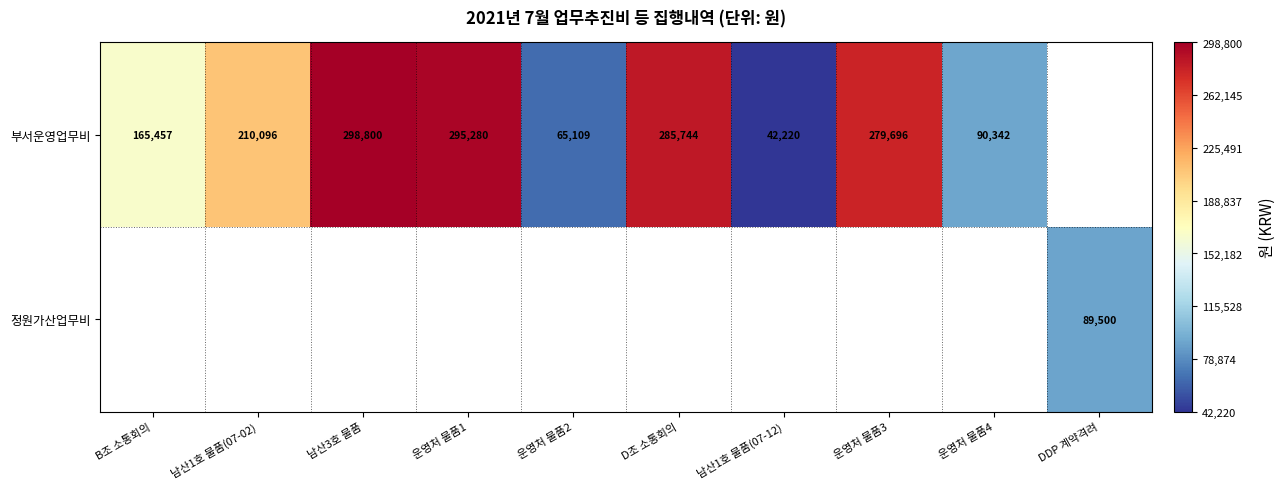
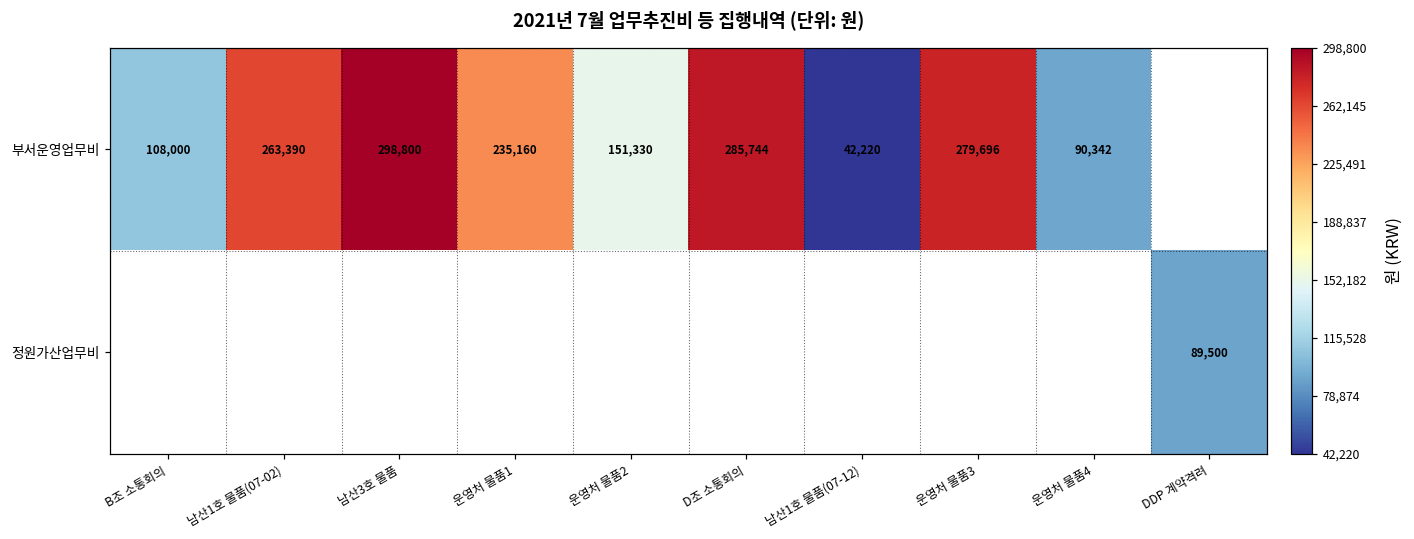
부서운영업무비, B조 소통회의: 165,457 -> 108,000
부서운영업무비, 남산1호 물품(07-02): 210,096 -> 263,390
부서운영업무비, 운영처 물품1: 295,280 -> 235,160
부서운영업무비, 운영처 물품2: 65,109 -> 151,330
